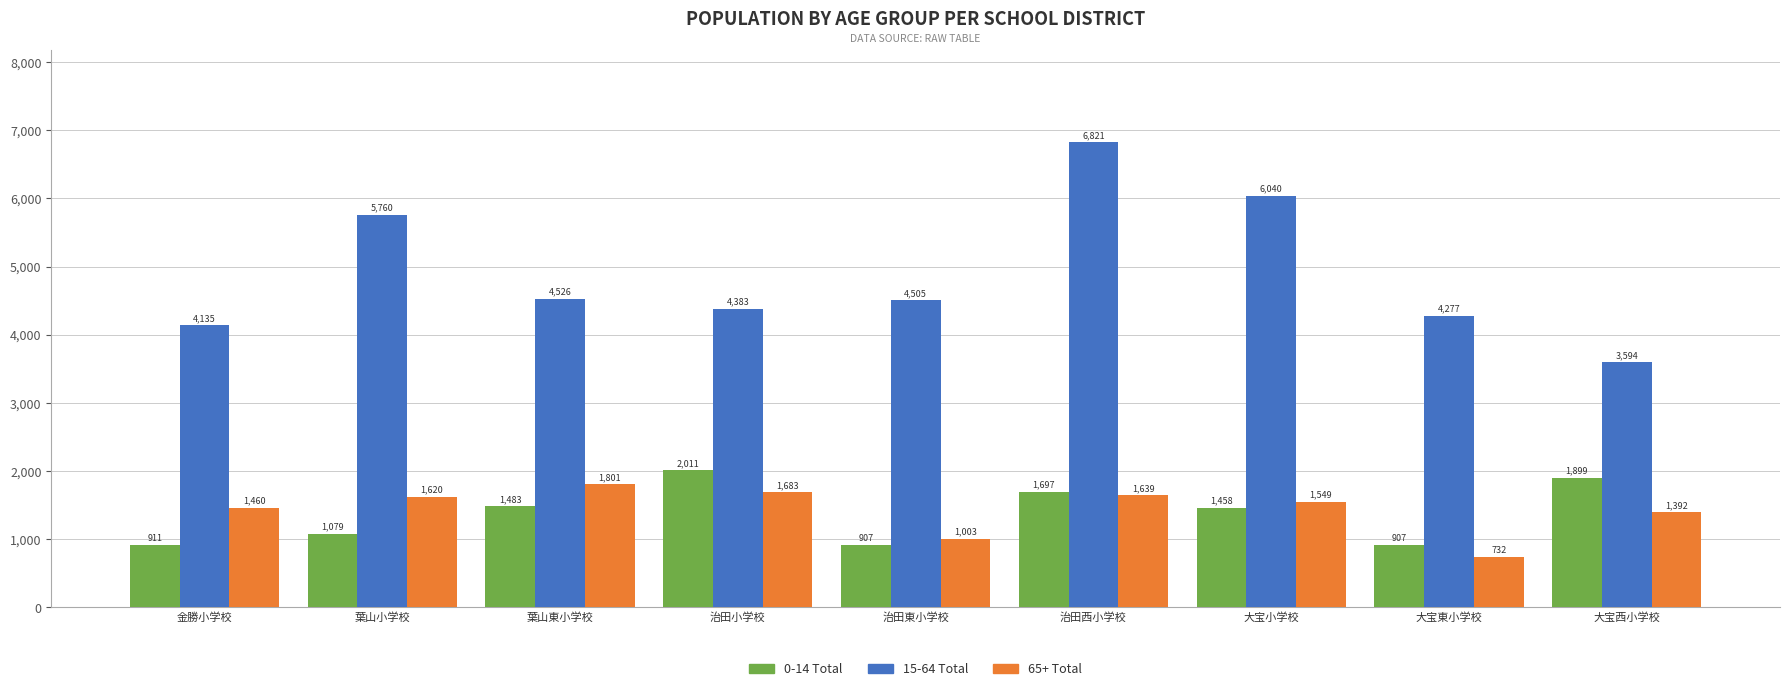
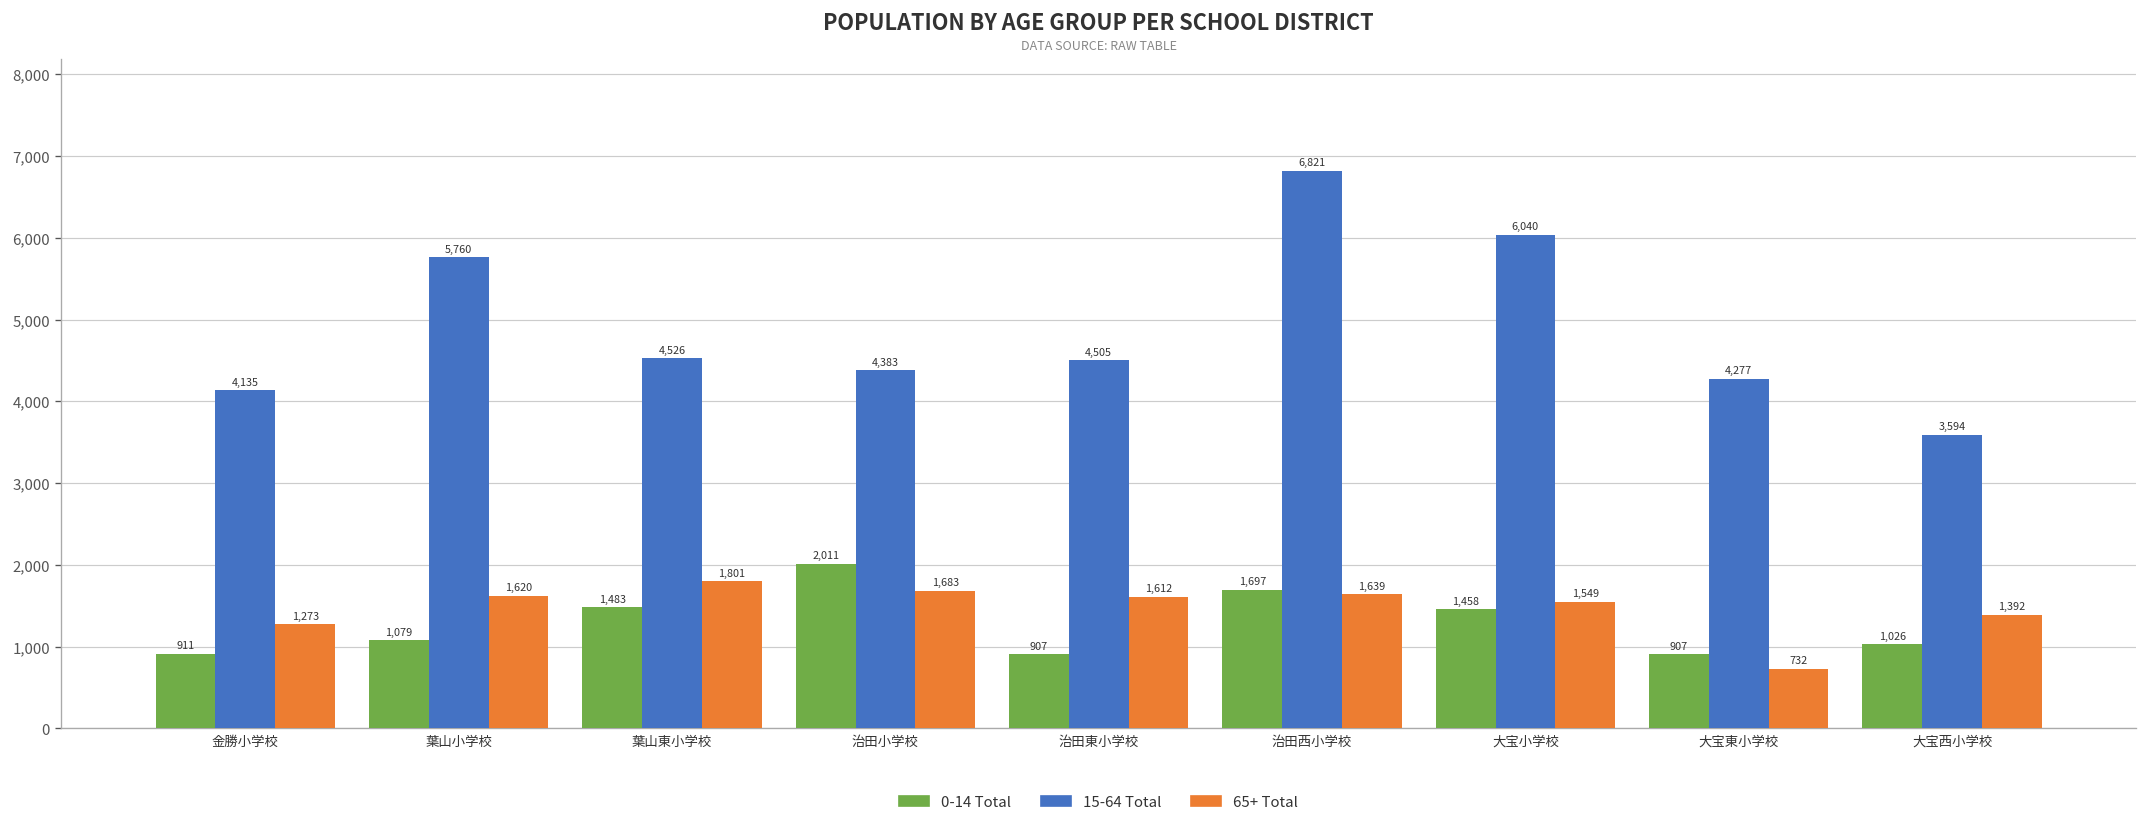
65+ Total, 金勝小学校: 1,460 -> 1,273
65+ Total, 治田東小学校: 1,003 -> 1,612
0-14 Total, 大宝西小学校: 1,899 -> 1,026
